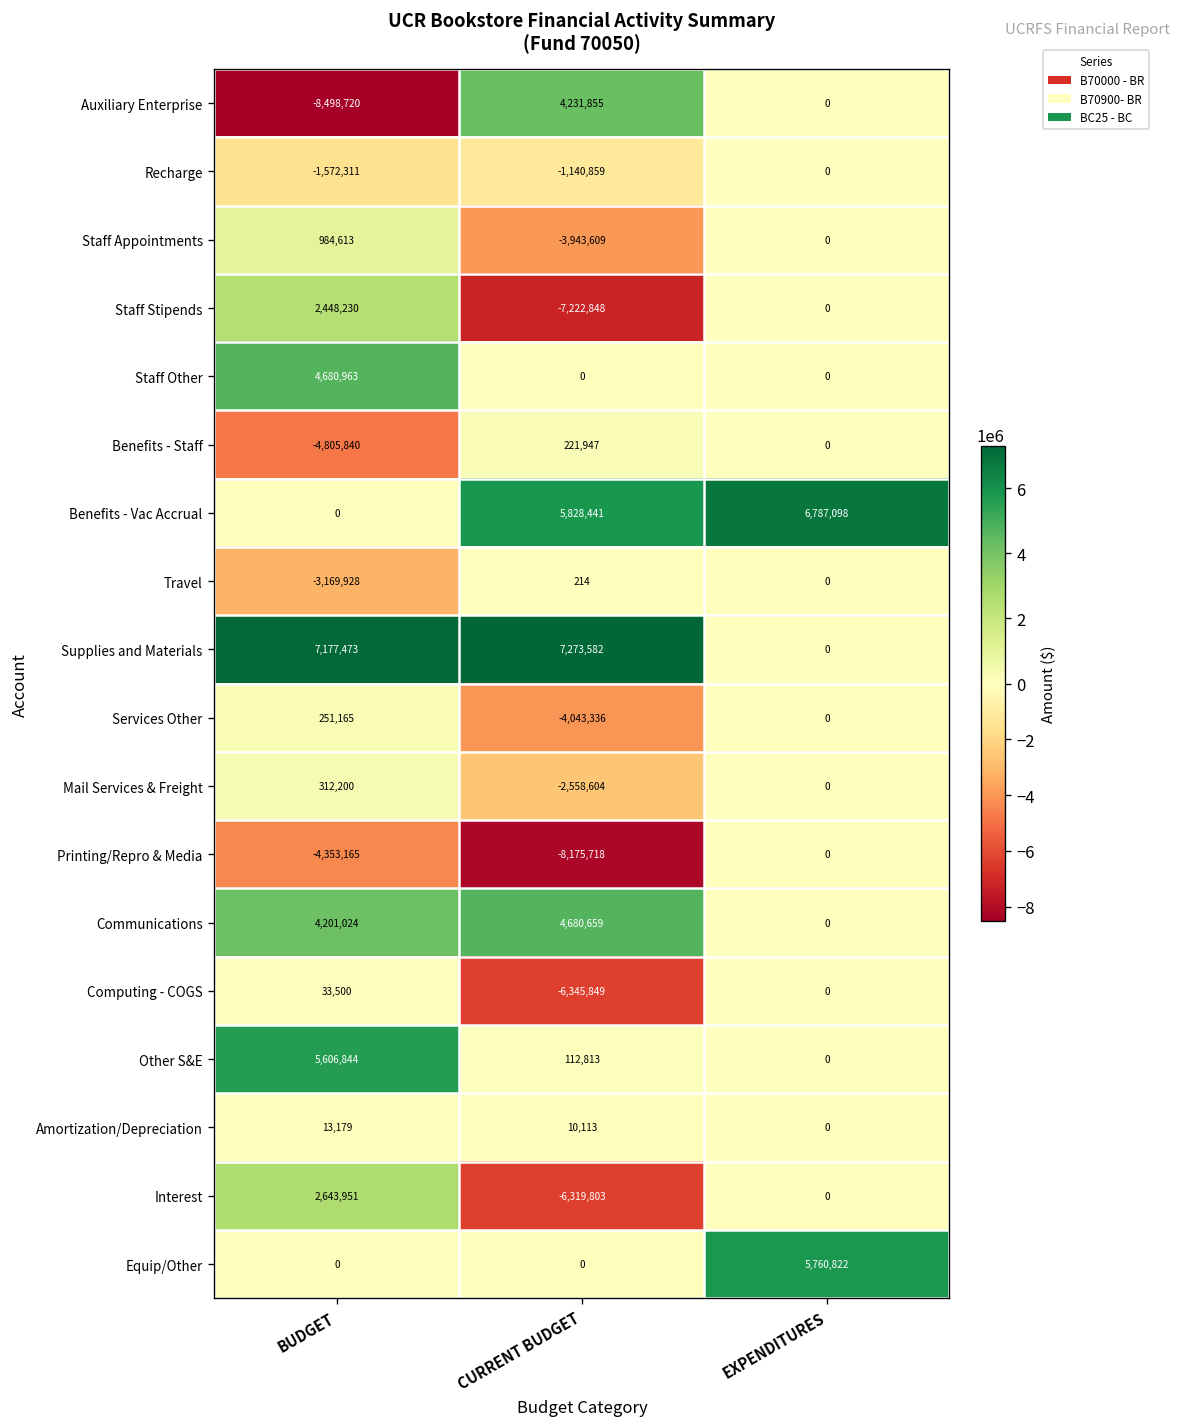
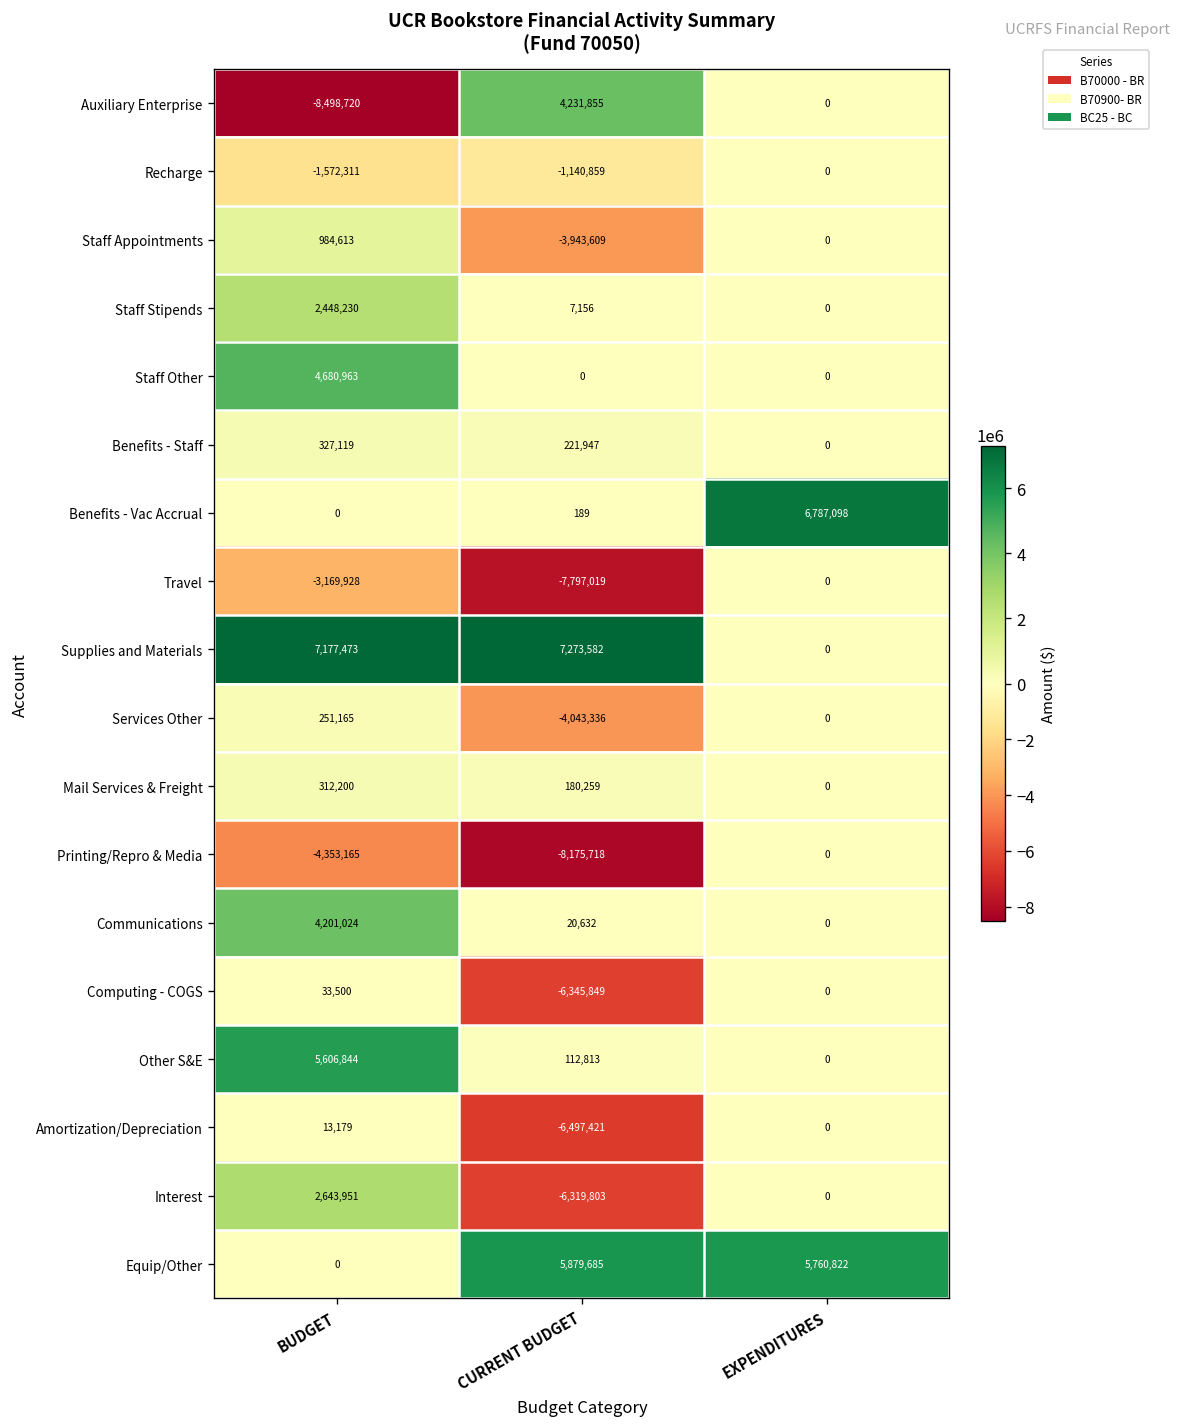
Staff Stipends, CURRENT BUDGET: -7,222,848 -> 7,156
Benefits - Staff, BUDGET: -4,805,840 -> 327,119
Benefits - Vac Accrual, CURRENT BUDGET: 5,828,441 -> 189
Travel, CURRENT BUDGET: 214 -> -7,797,019
Mail Services & Freight, CURRENT BUDGET: -2,558,604 -> 180,259
Communications, CURRENT BUDGET: 4,680,659 -> 20,632
Amortization/Depreciation, CURRENT BUDGET: 10,113 -> -6,497,421
Equip/Other, CURRENT BUDGET: 0 -> 5,879,685
